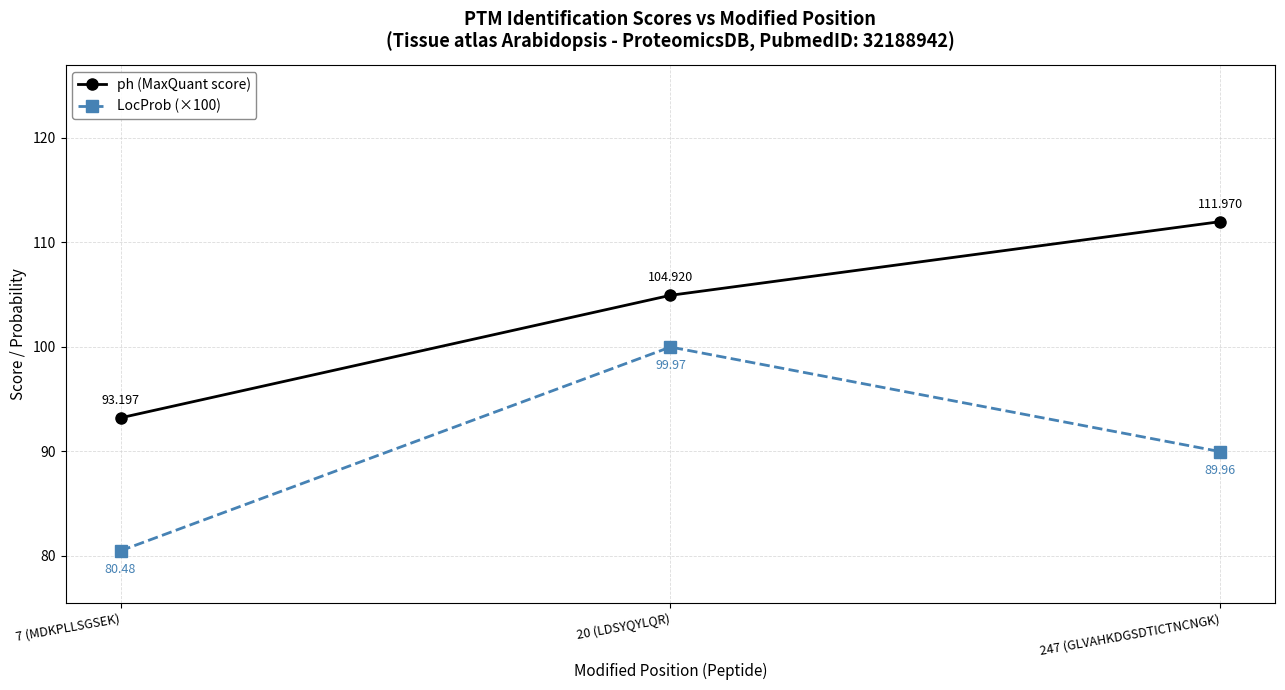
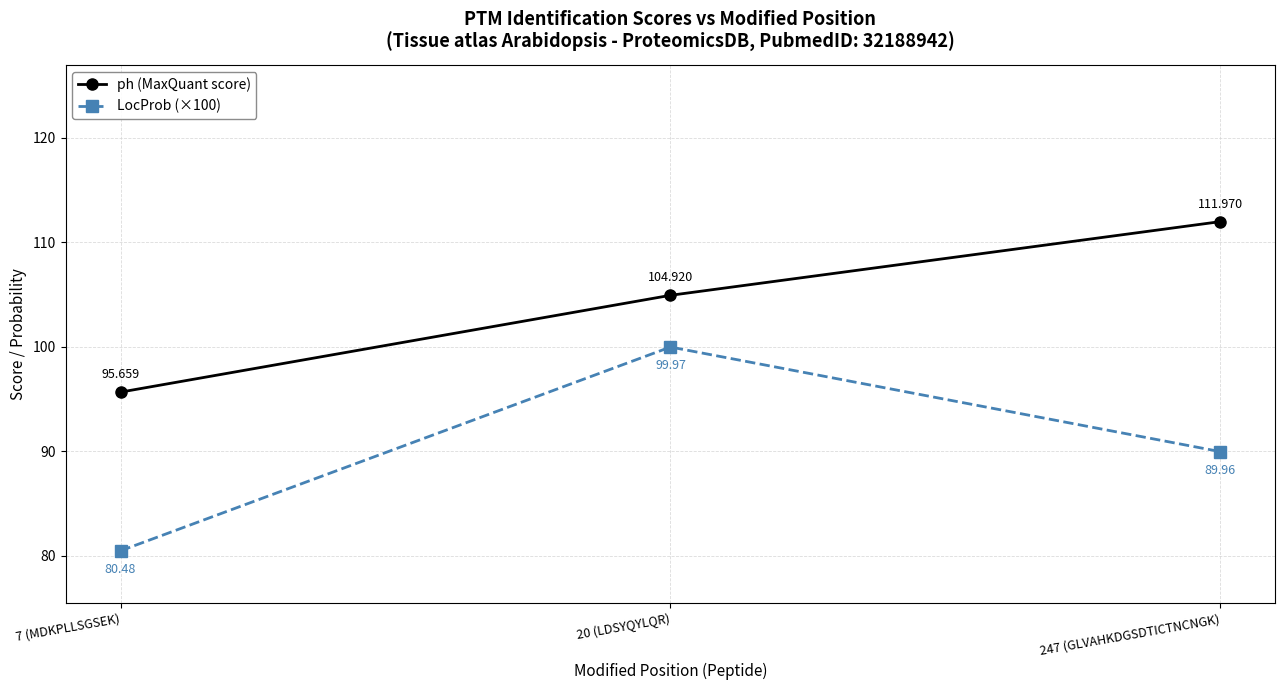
ph (MaxQuant score), 7 (MDKPLLSGSEK): 93.197 -> 95.659
